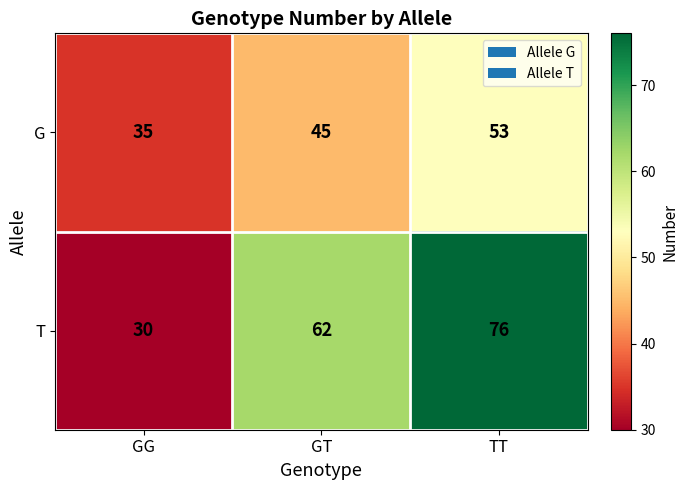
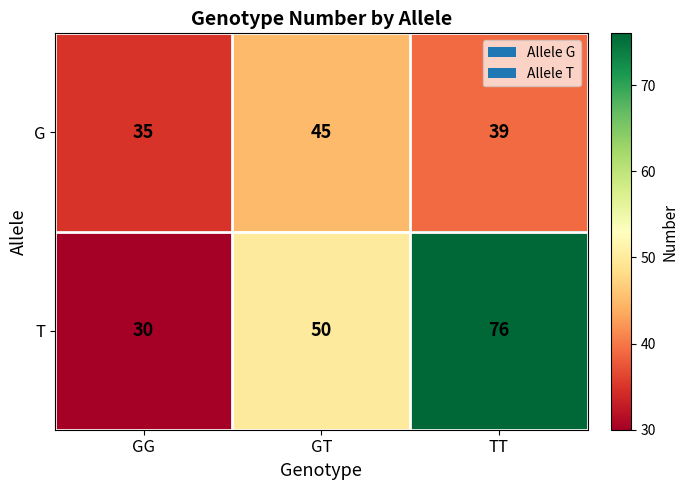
G, TT: 53 -> 39
T, GT: 62 -> 50
